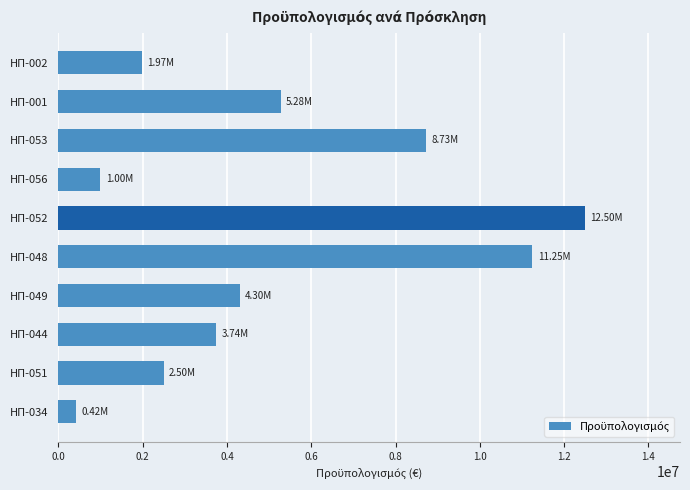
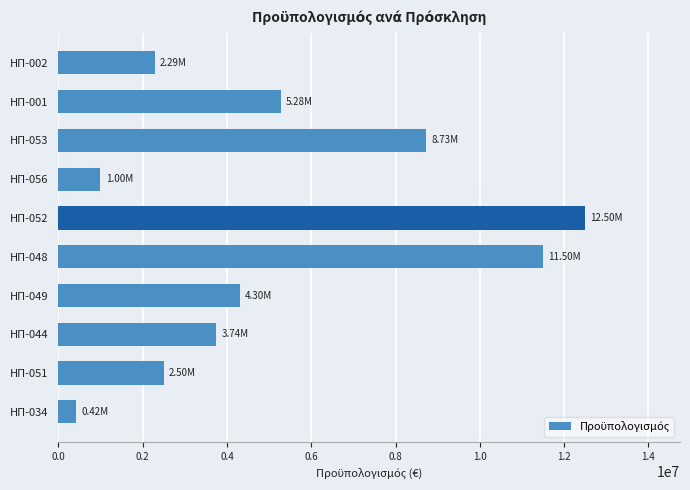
ΗΠ-002: 1.97M -> 2.29M
ΗΠ-048: 11.25M -> 11.50M
